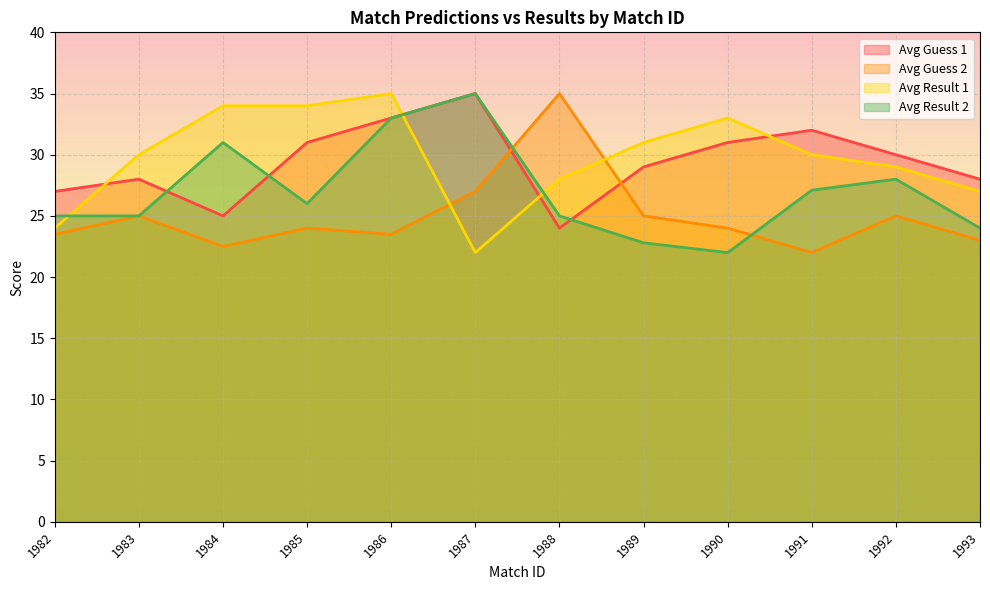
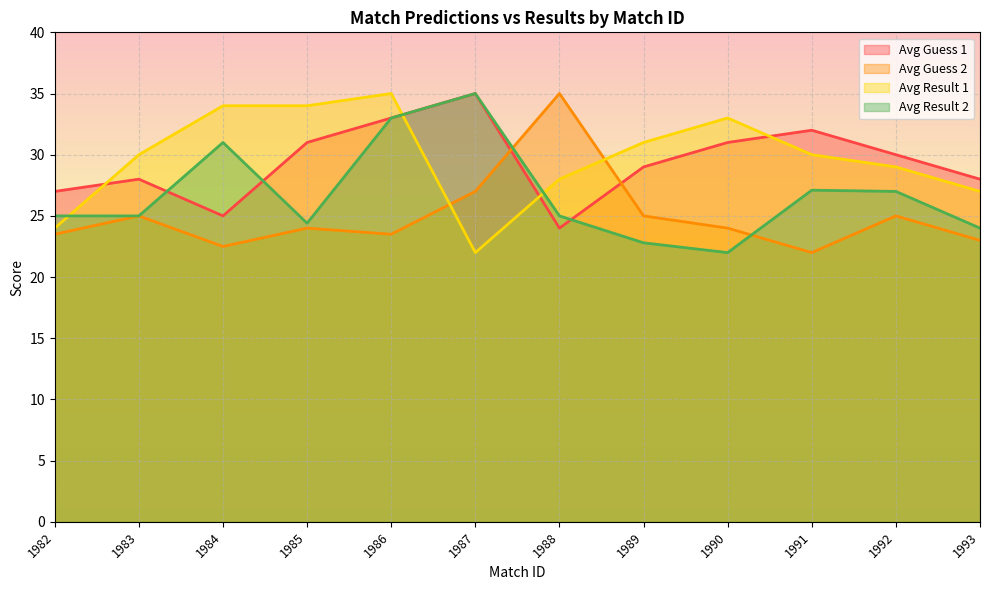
Avg Result 2, 1985: 26.0 -> 24.4
Avg Result 2, 1992: 28 -> 27
